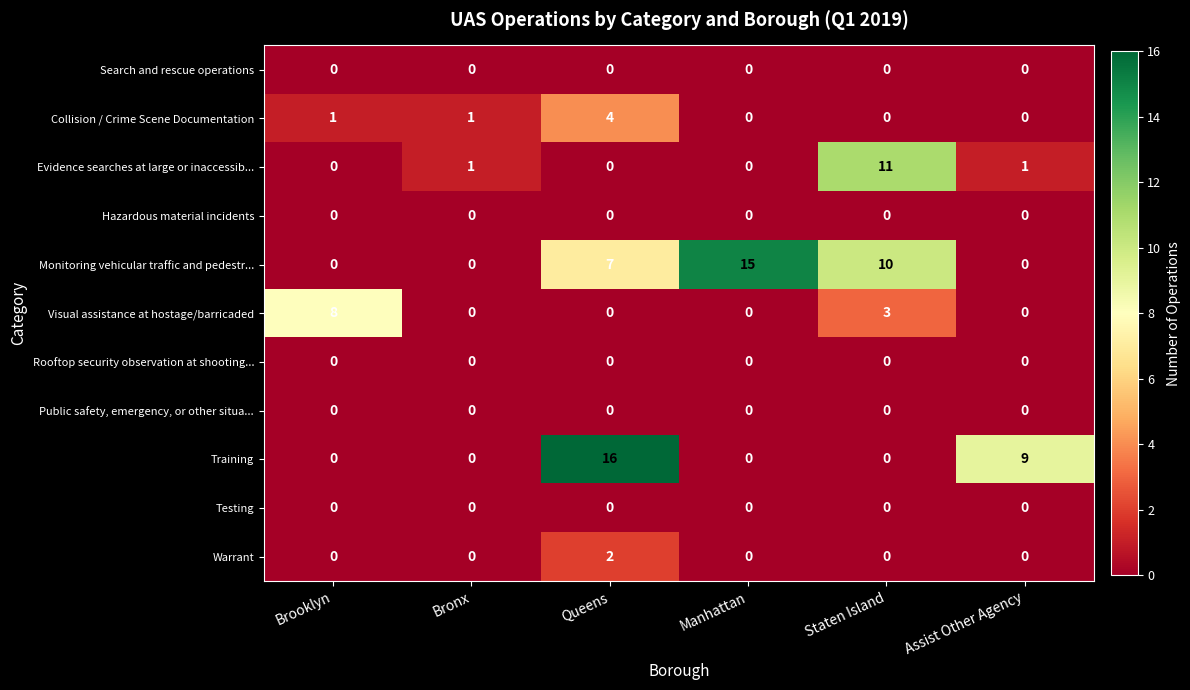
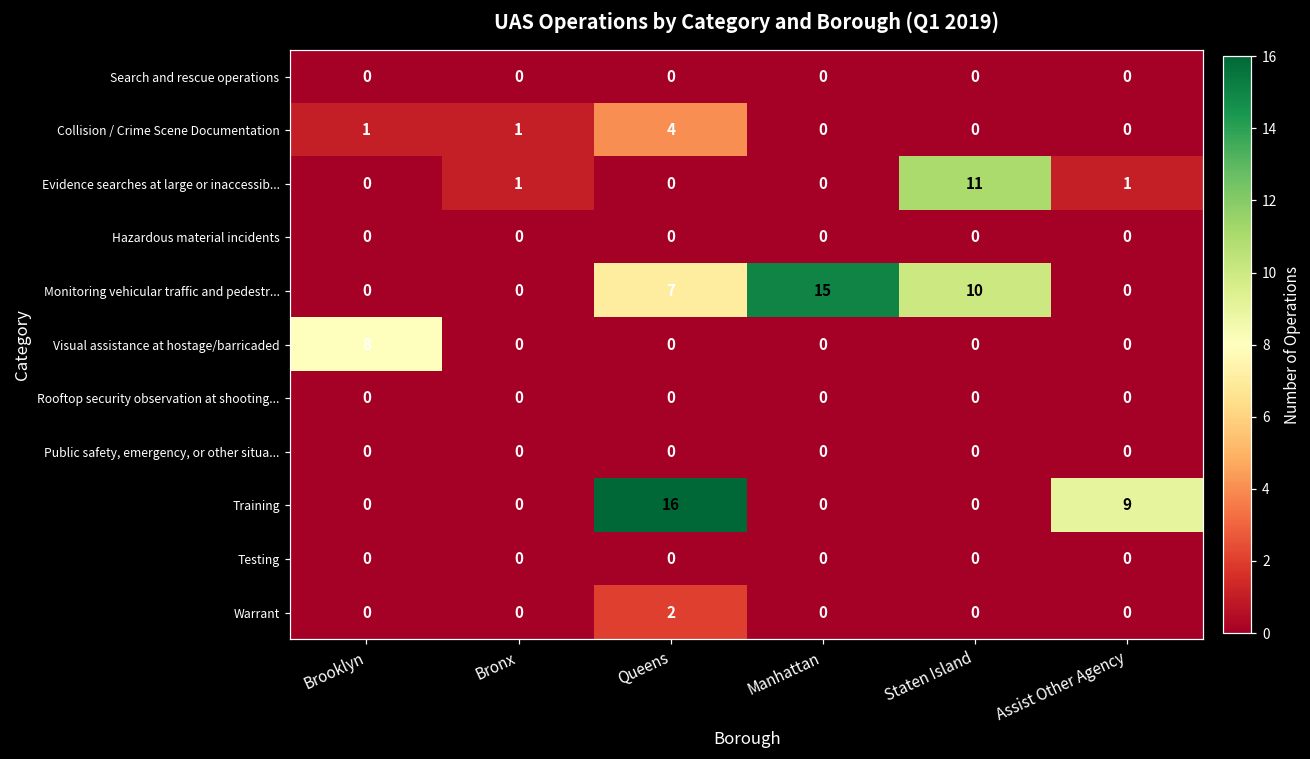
Visual assistance at hostage/barricaded, Staten Island: 3 -> 0
